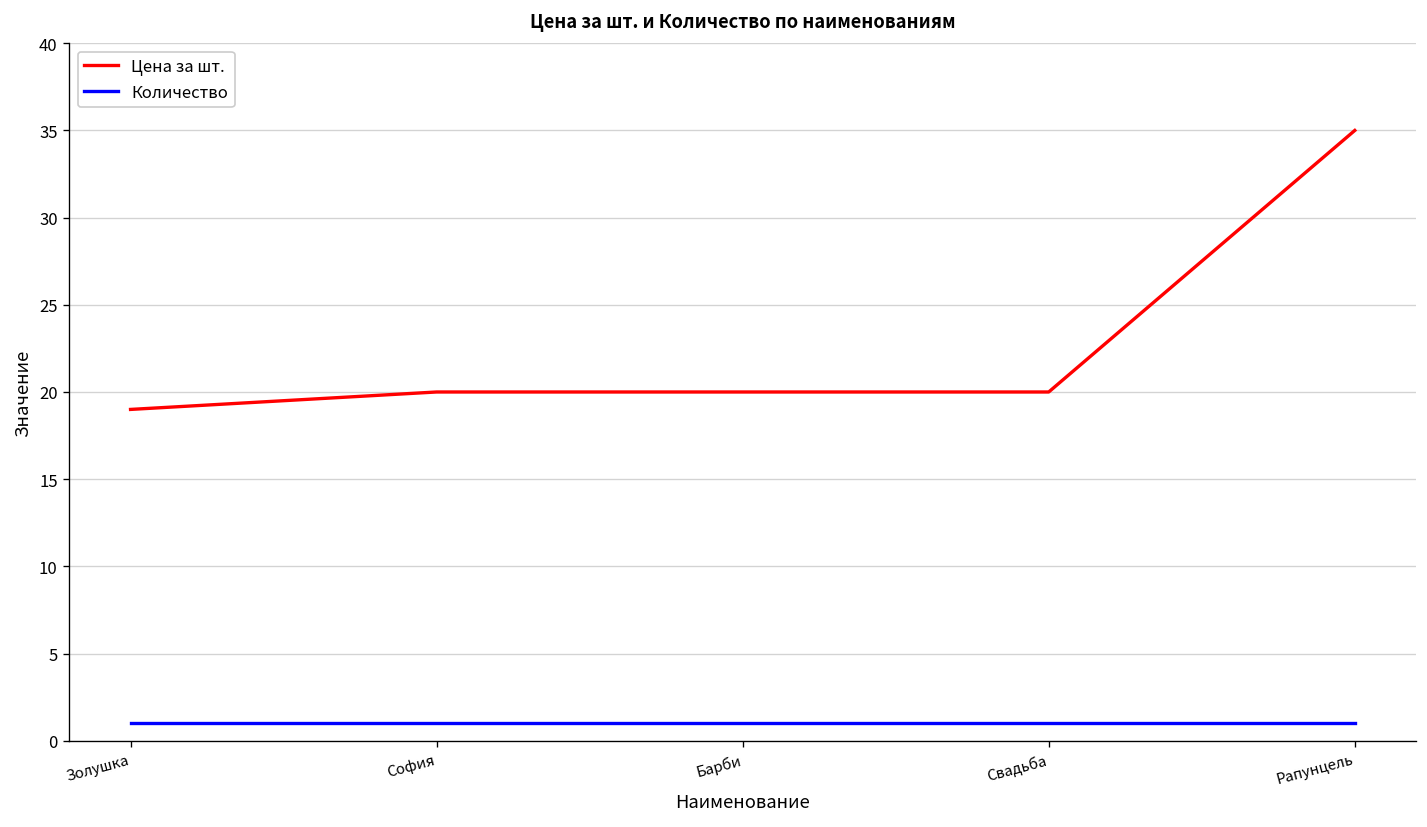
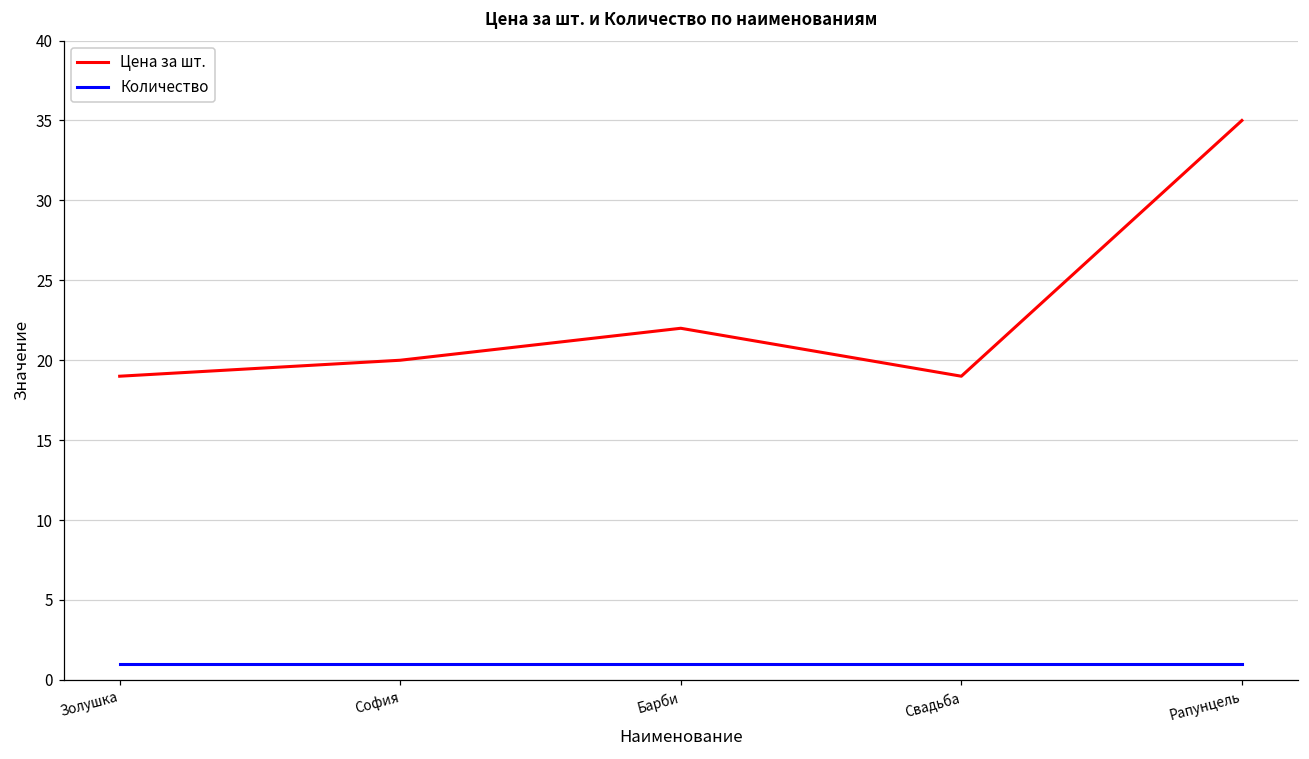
Цена за шт., Барби: 20 -> 22
Цена за шт., Свадьба: 20 -> 19
